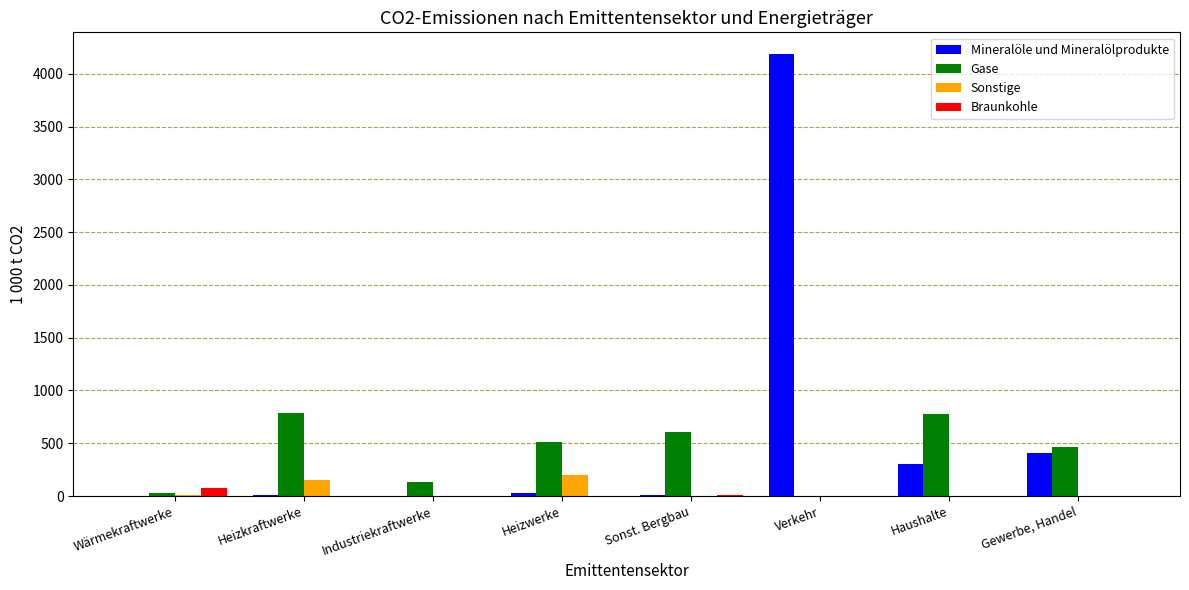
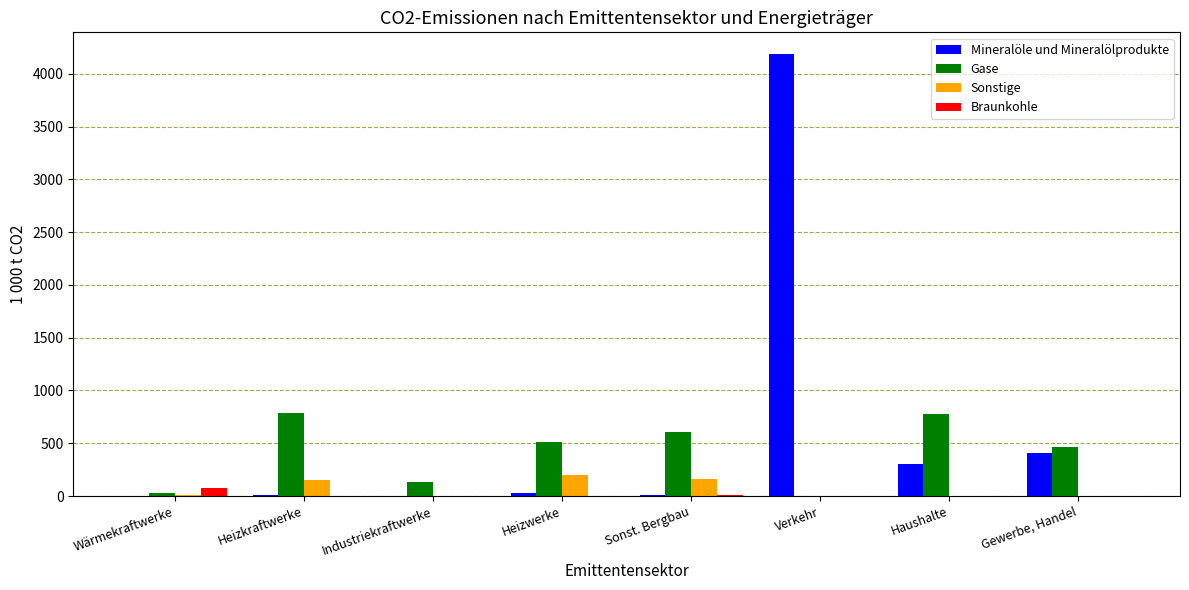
Sonstige, Sonst. Bergbau: 0 -> 160
